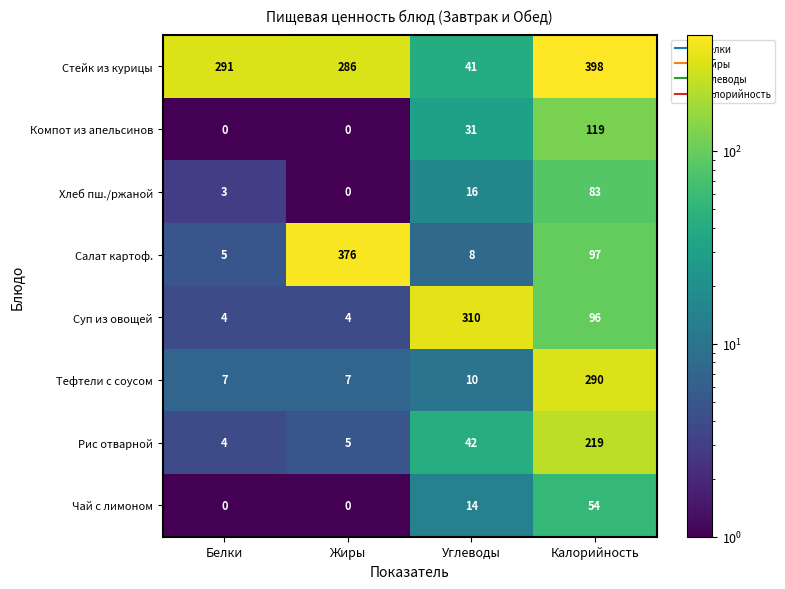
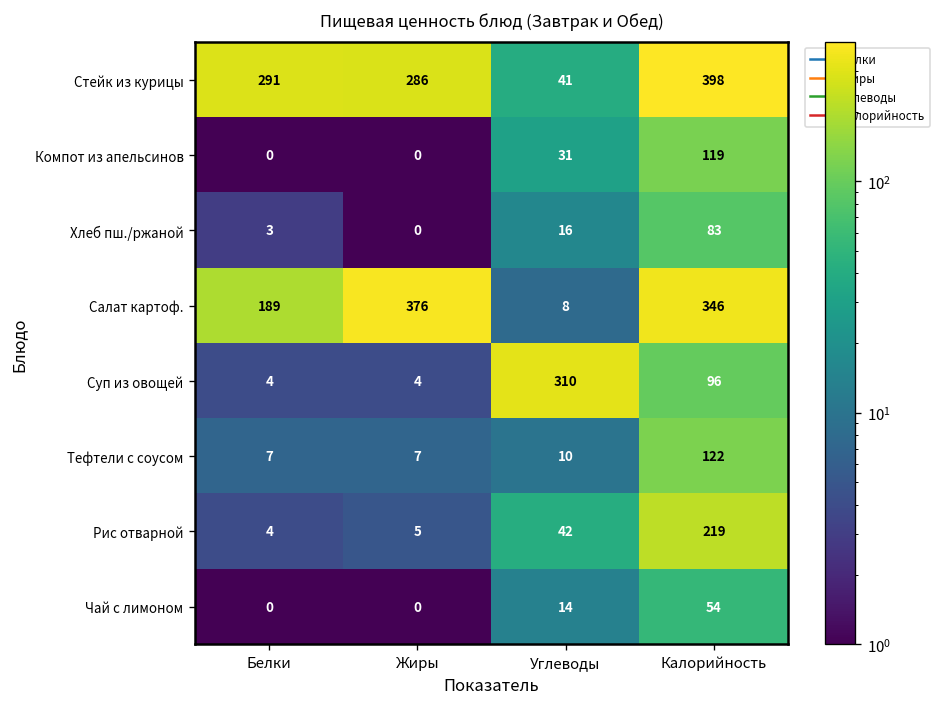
Салат картоф., Белки: 5 -> 189
Салат картоф., Калорийность: 97 -> 346
Тефтели с соусом, Калорийность: 290 -> 122
